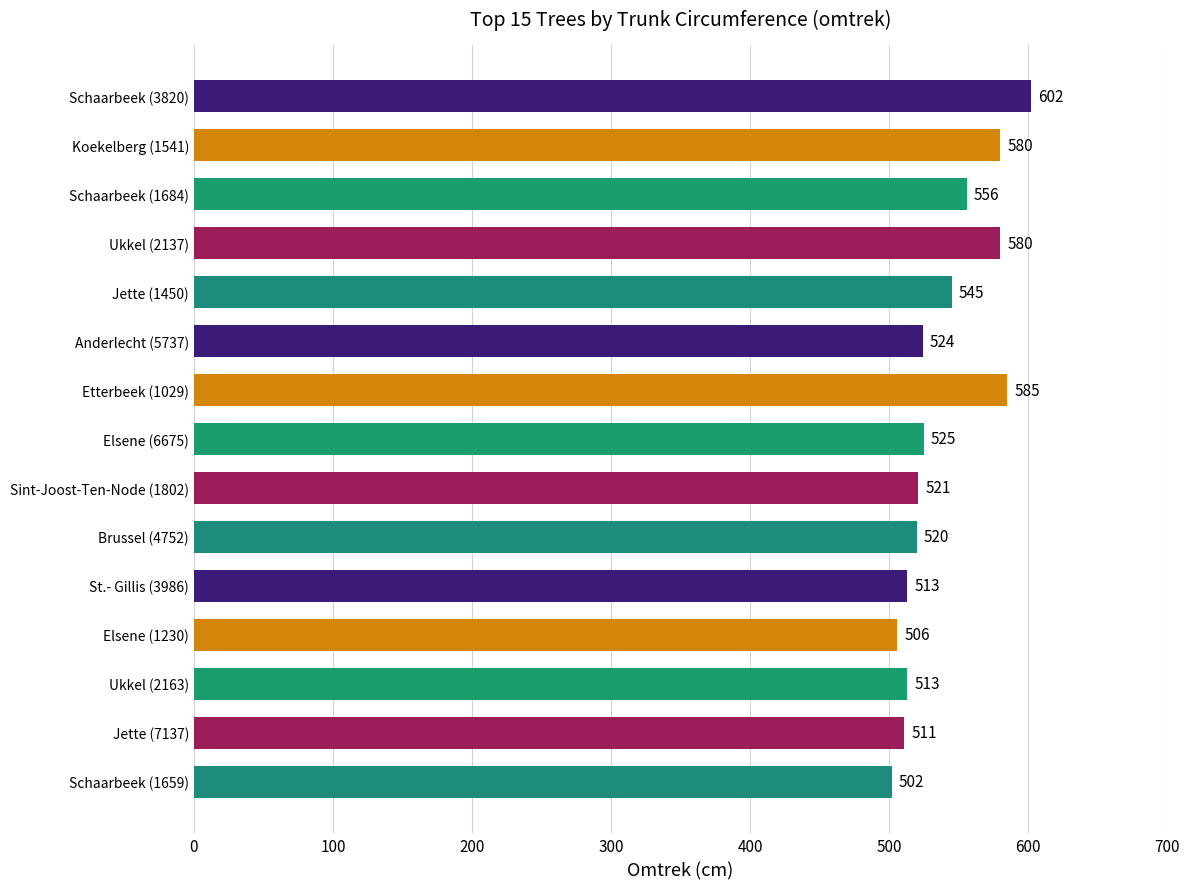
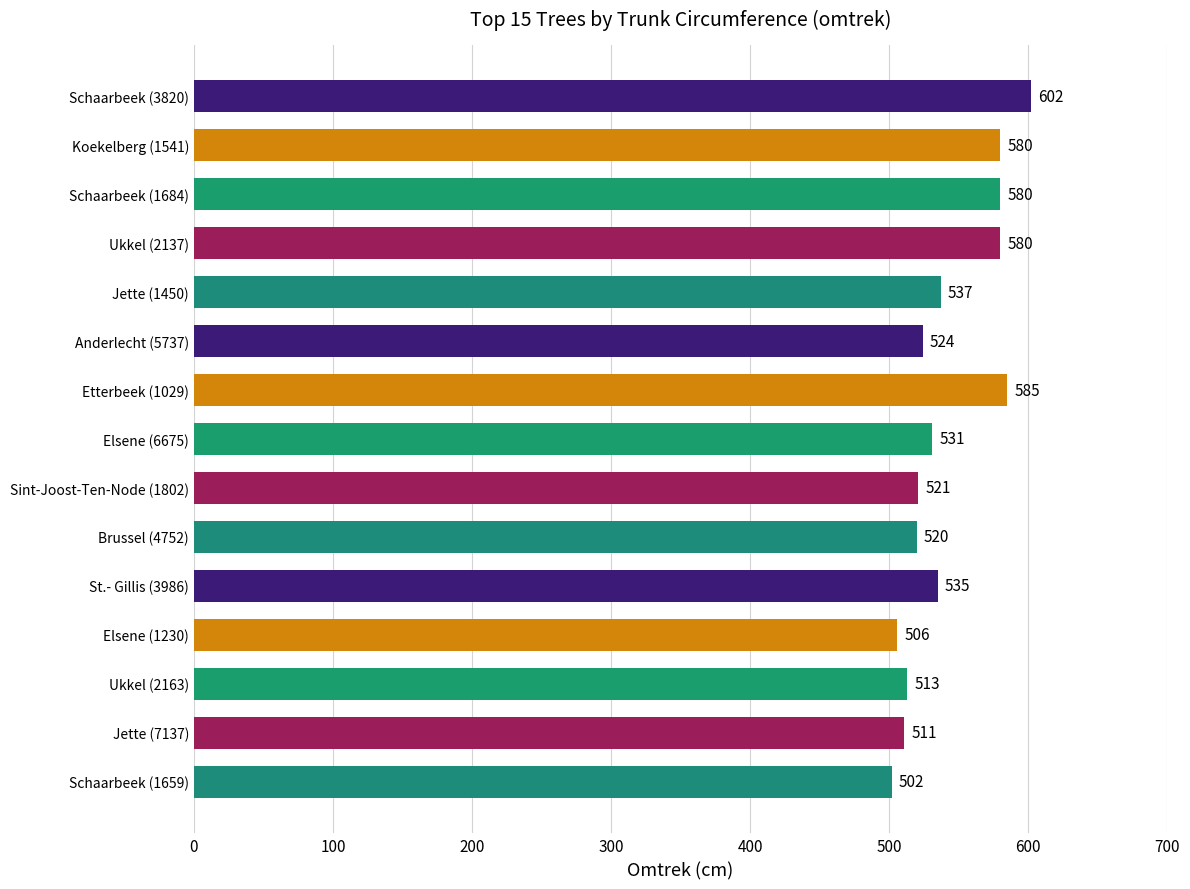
Schaarbeek (1684): 556 -> 580
Jette (1450): 545 -> 537
Elsene (6675): 525 -> 531
St.- Gillis (3986): 513 -> 535
